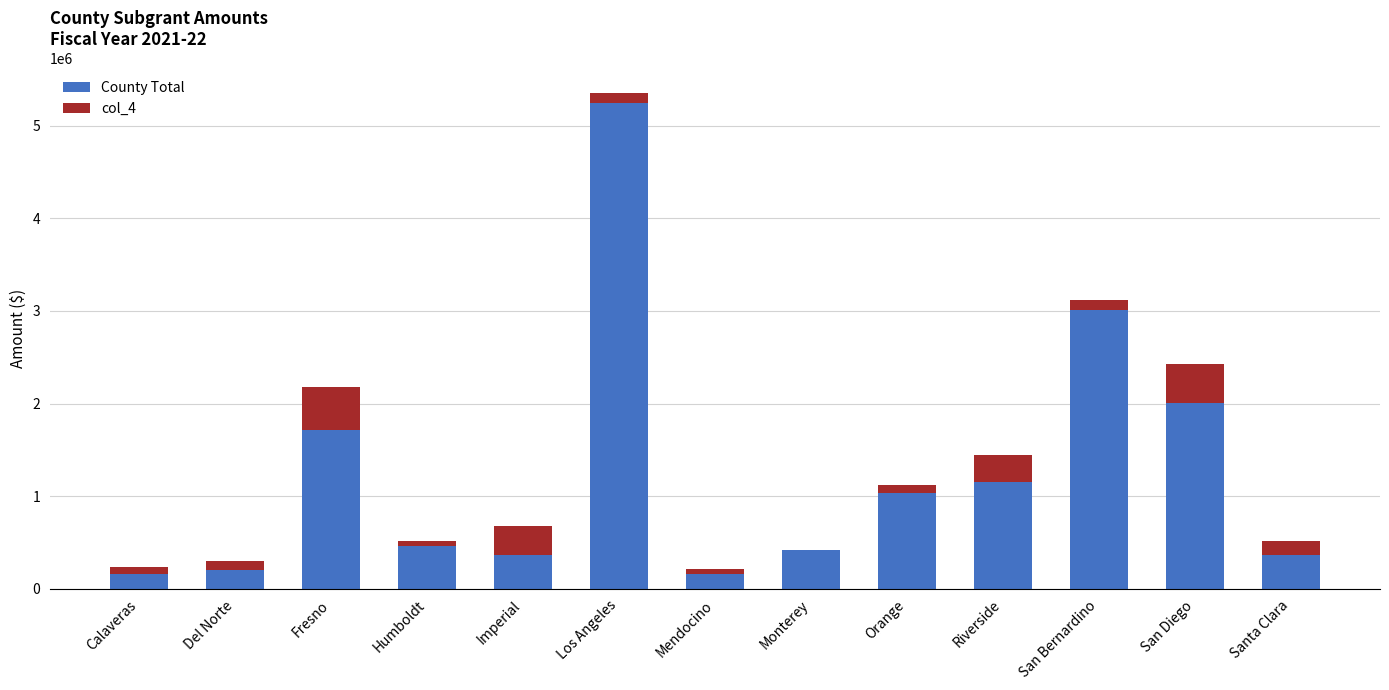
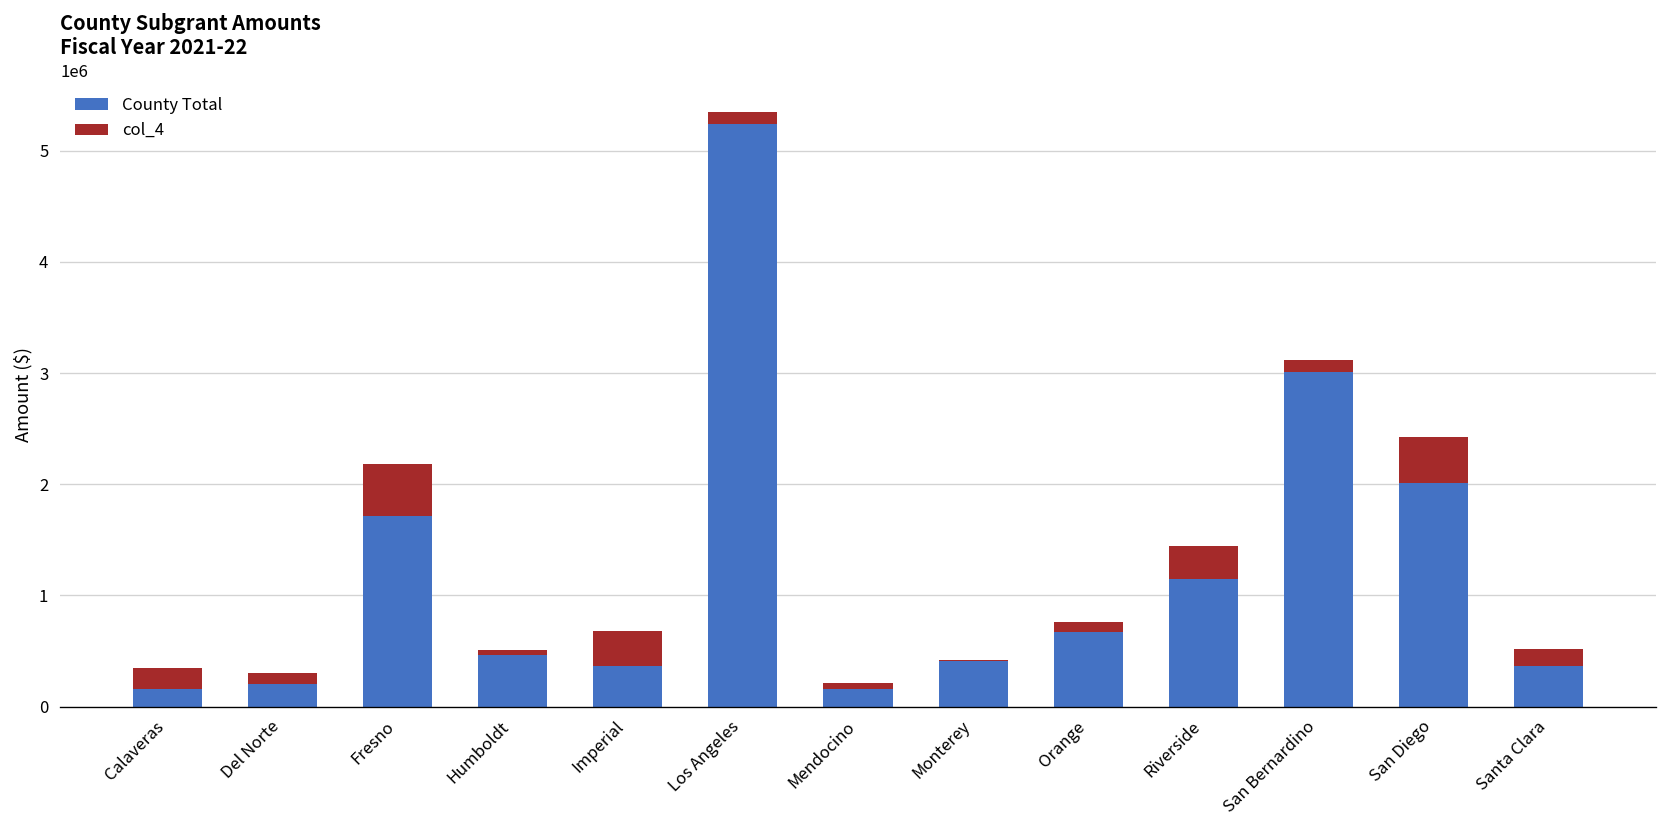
col_4, Calaveras: 100000 -> 200000
County Total, Orange: 1000000 -> 700000
